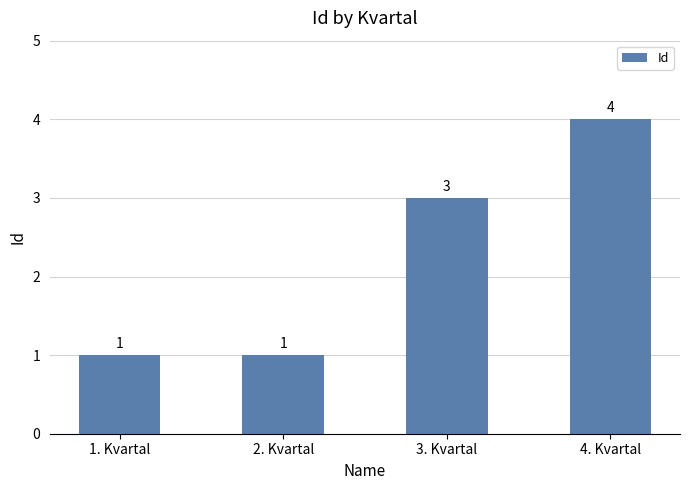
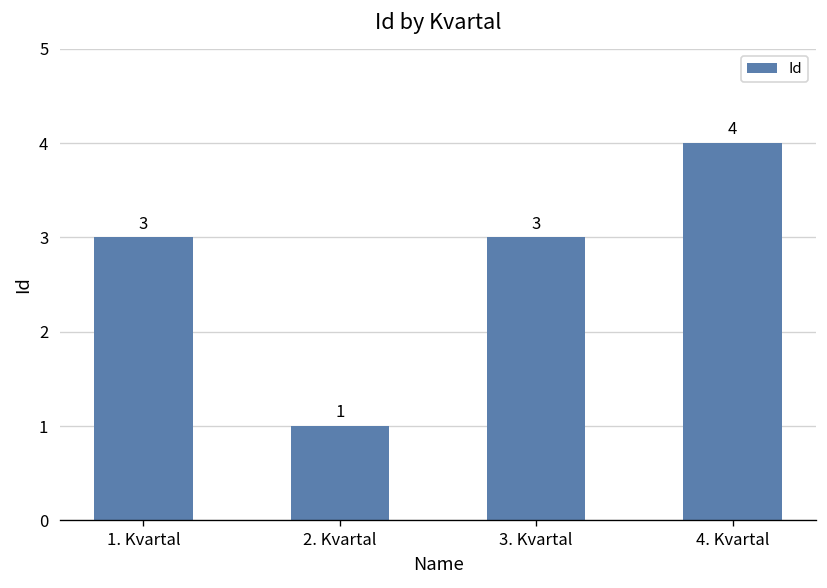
1. Kvartal: 1 -> 3
